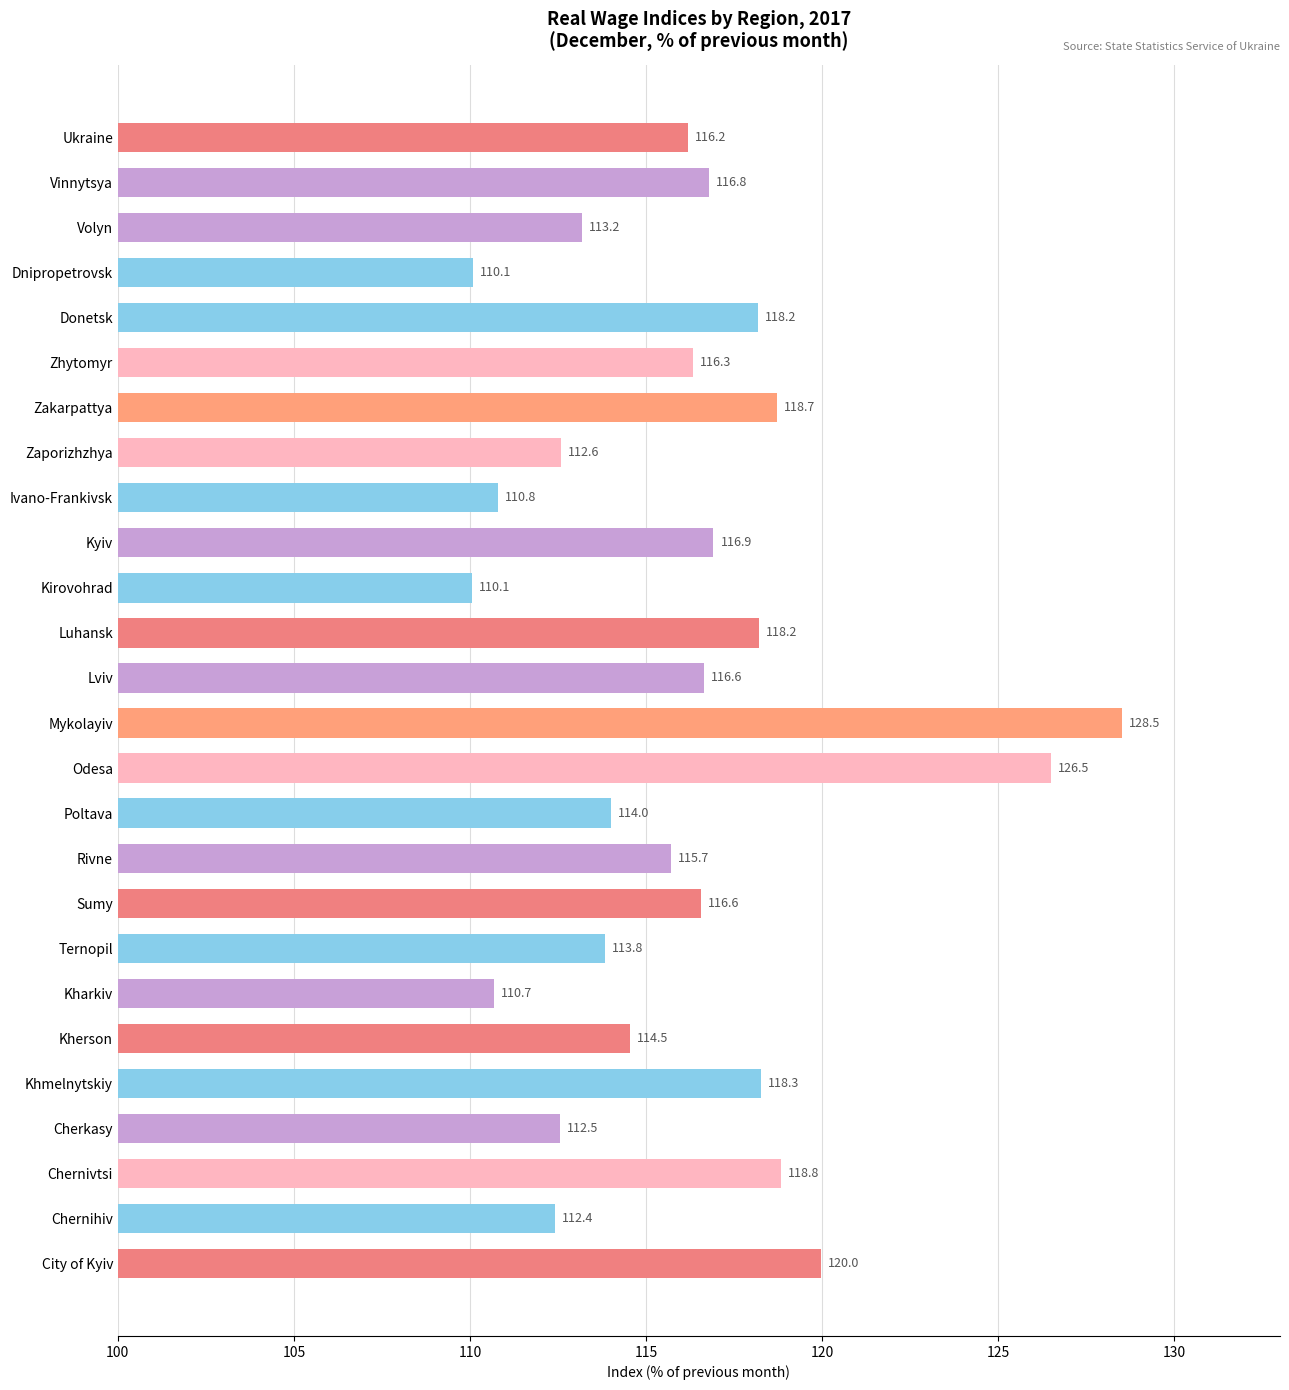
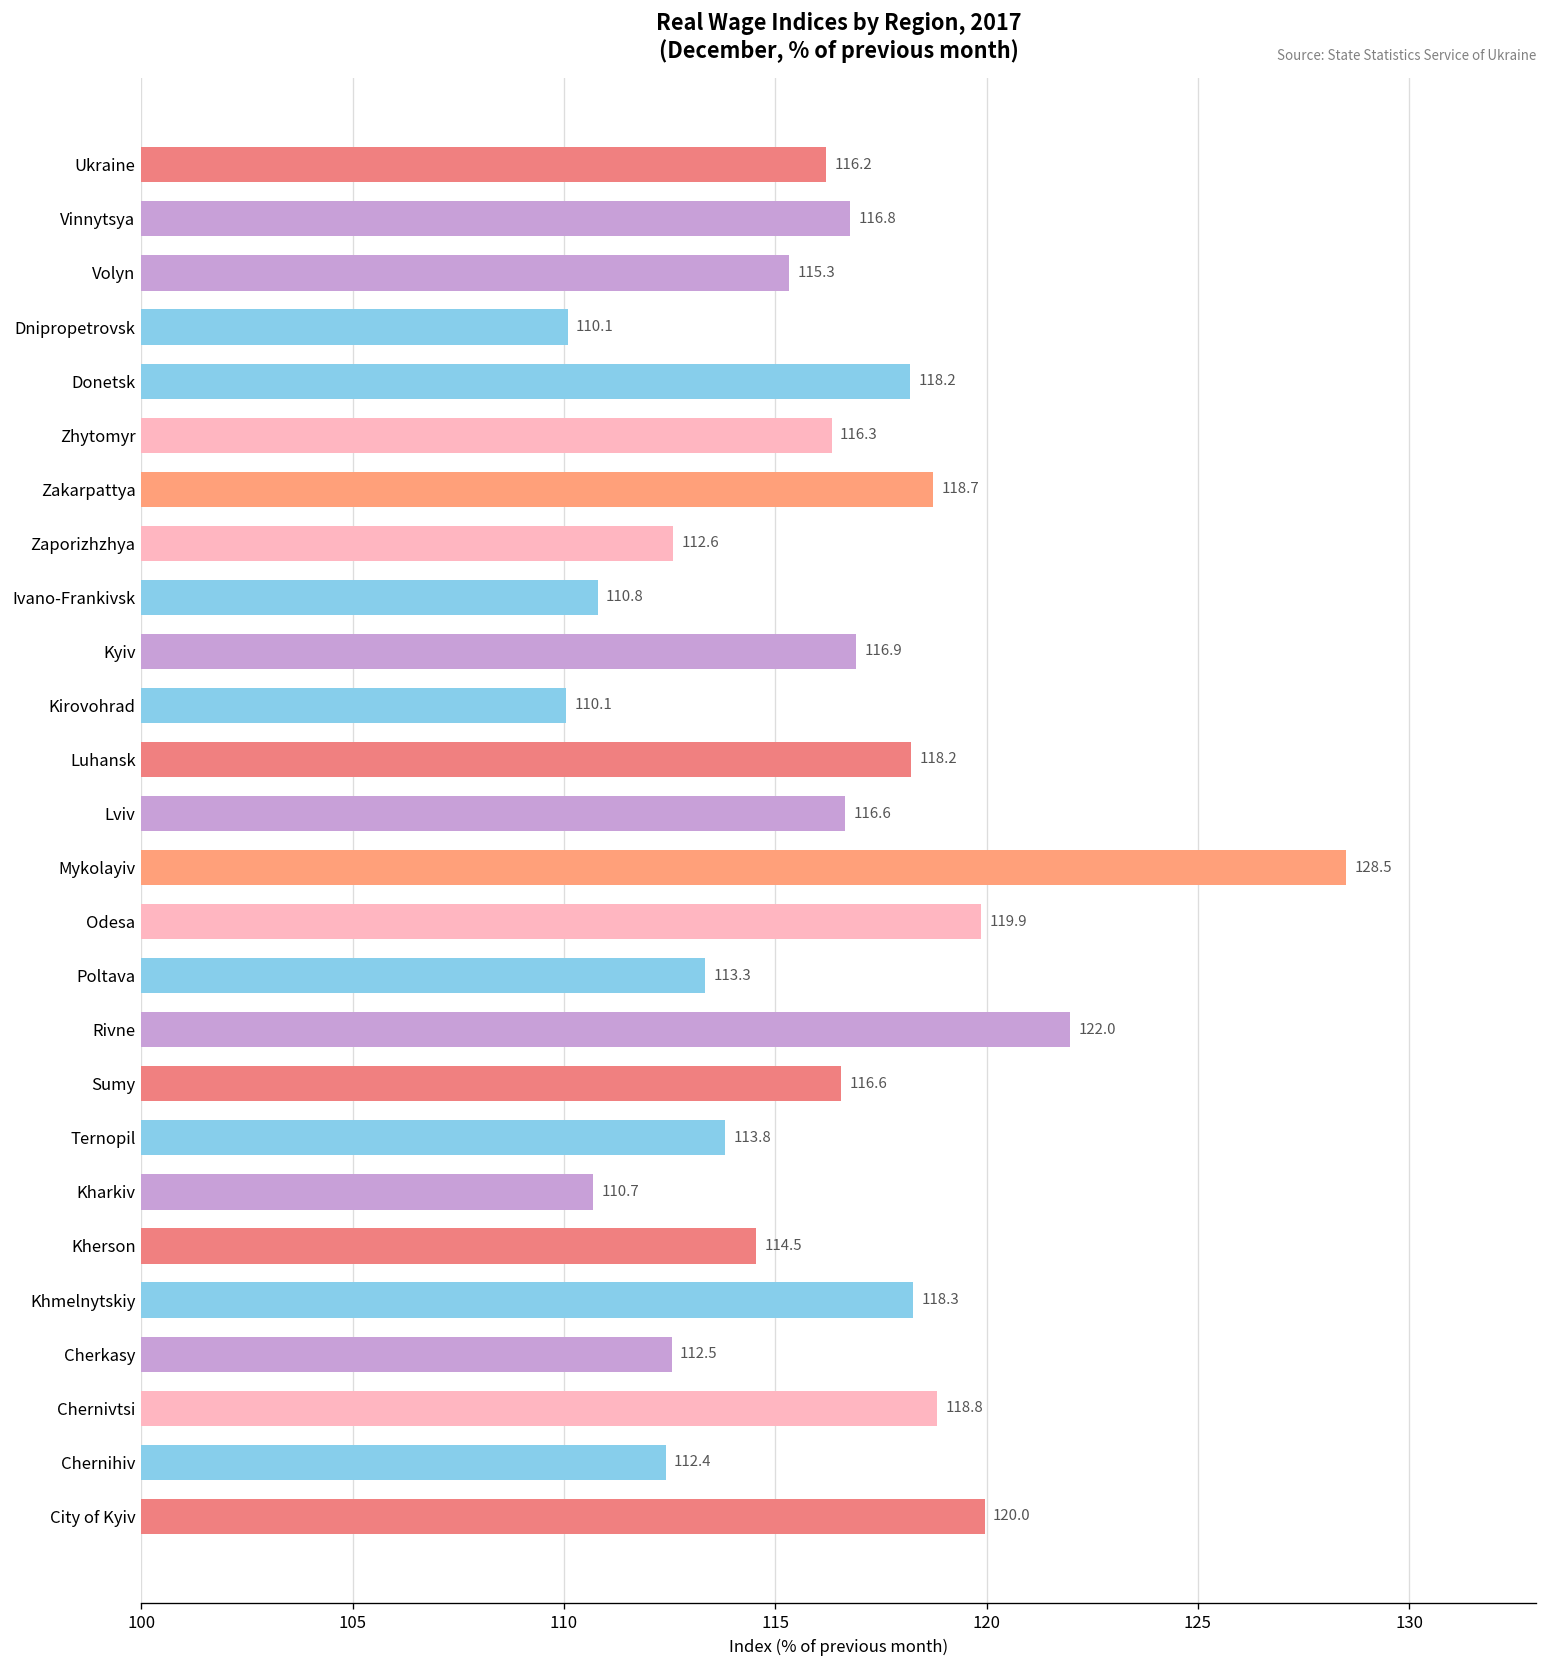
Volyn: 113.2 -> 115.3
Odesa: 126.5 -> 119.9
Poltava: 114.0 -> 113.3
Rivne: 115.7 -> 122.0
